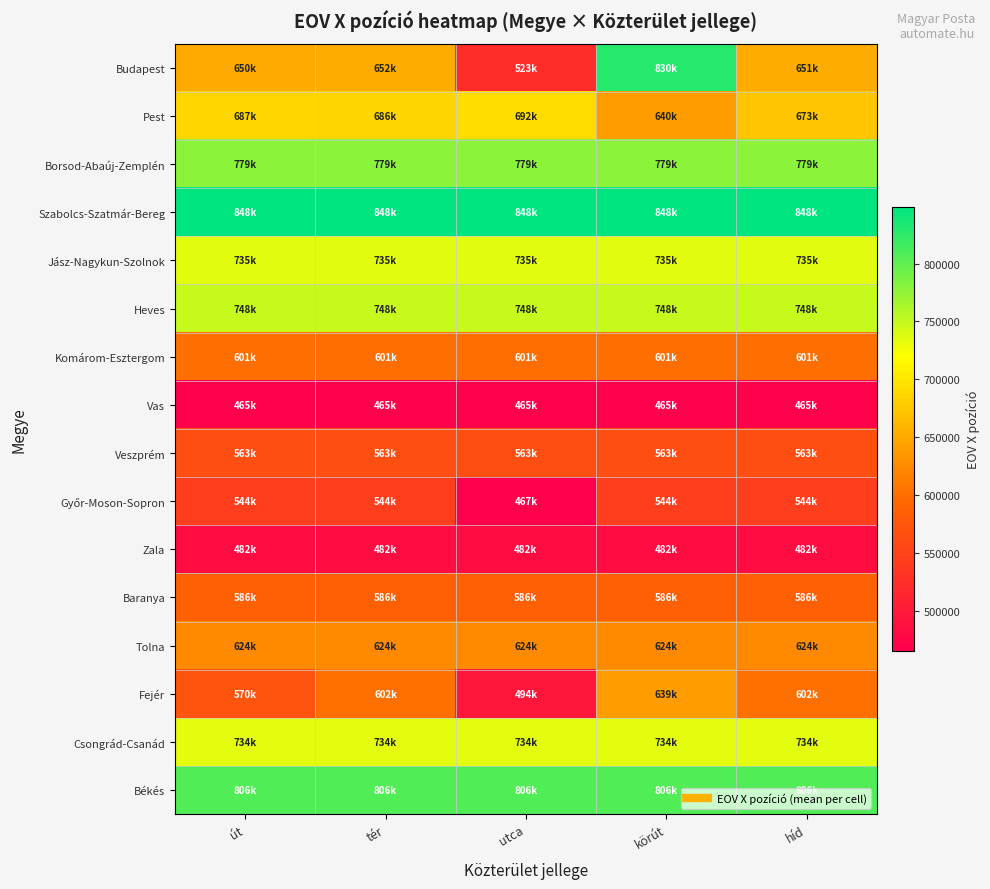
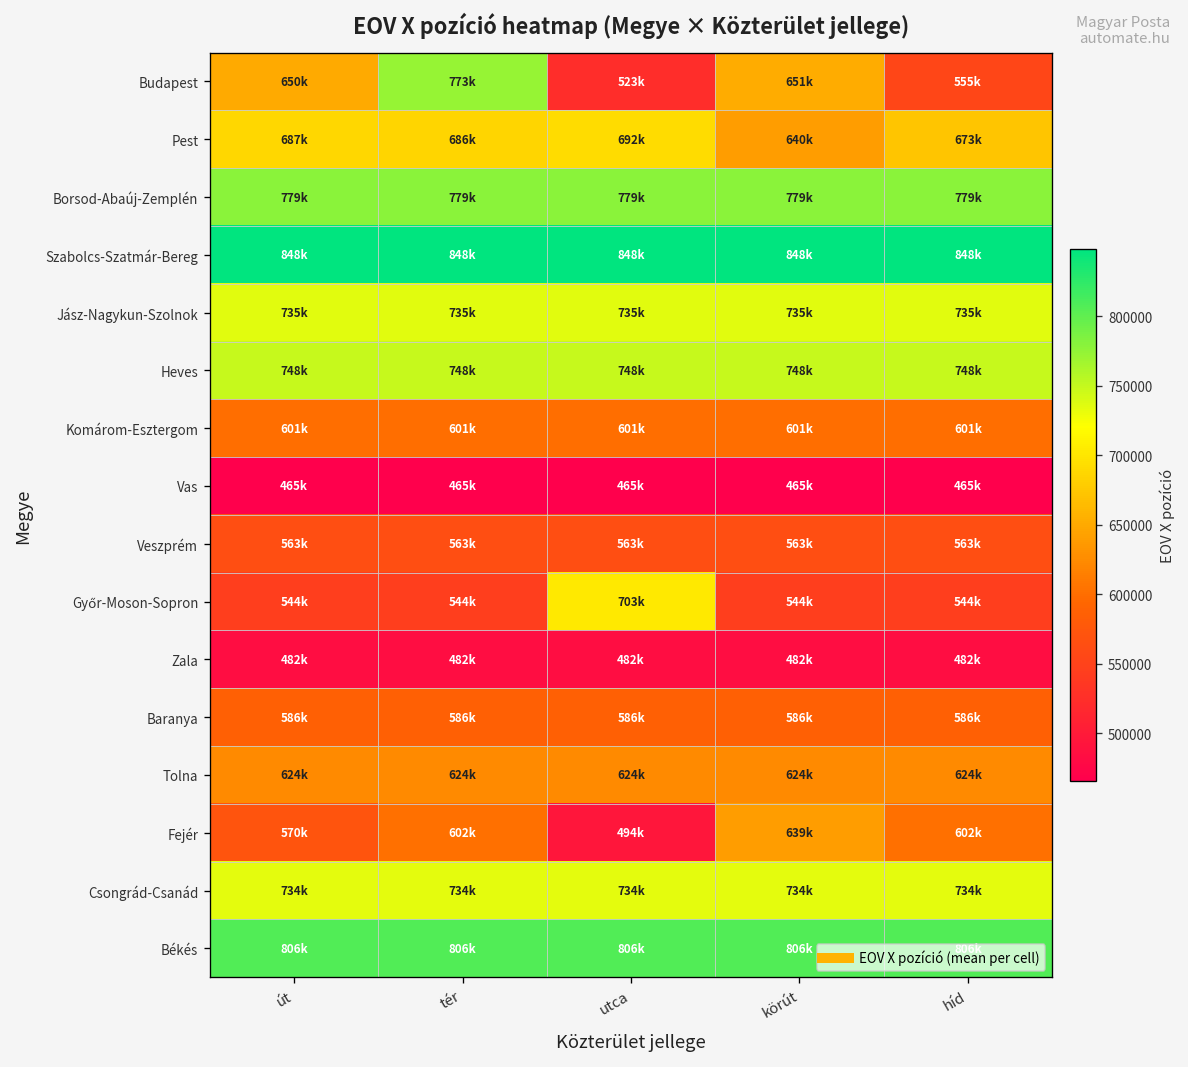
Budapest, tér: 652k -> 773k
Budapest, körút: 830k -> 651k
Budapest, híd: 651k -> 555k
Győr-Moson-Sopron, utca: 467k -> 703k
